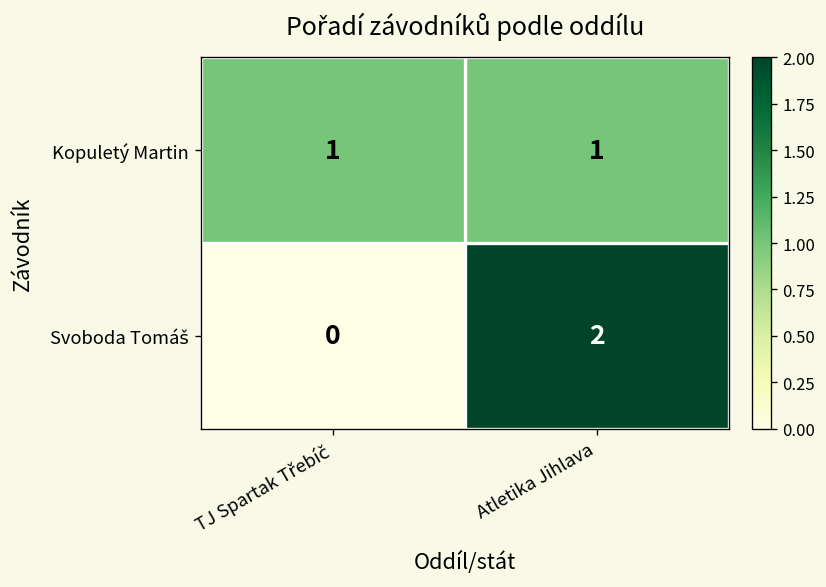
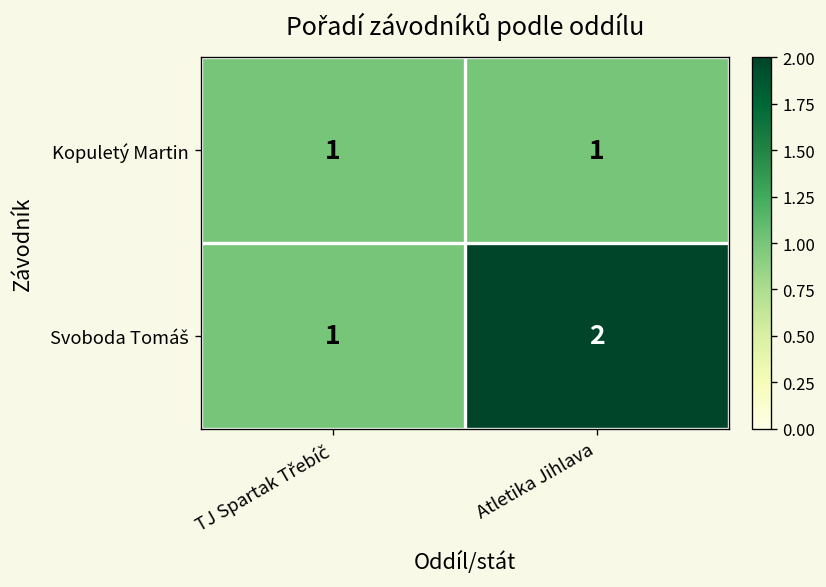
Svoboda Tomáš, TJ Spartak Třebíč: 0 -> 1
